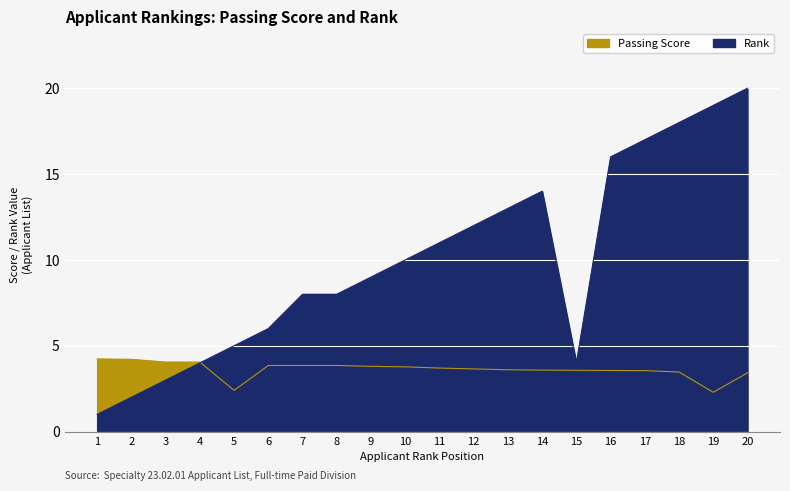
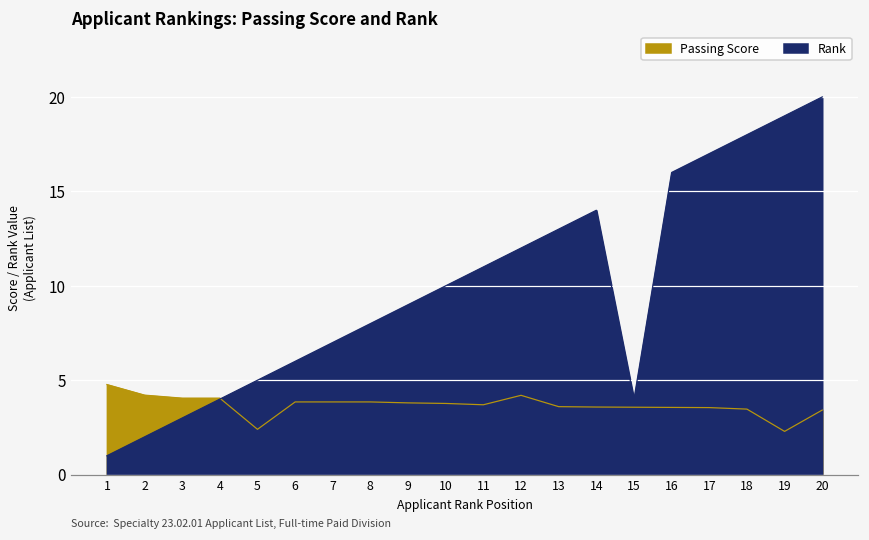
Passing Score, 1: 4.2 -> 4.8
Rank, 7: 8 -> 7
Passing Score, 12: 3.7 -> 4.2
